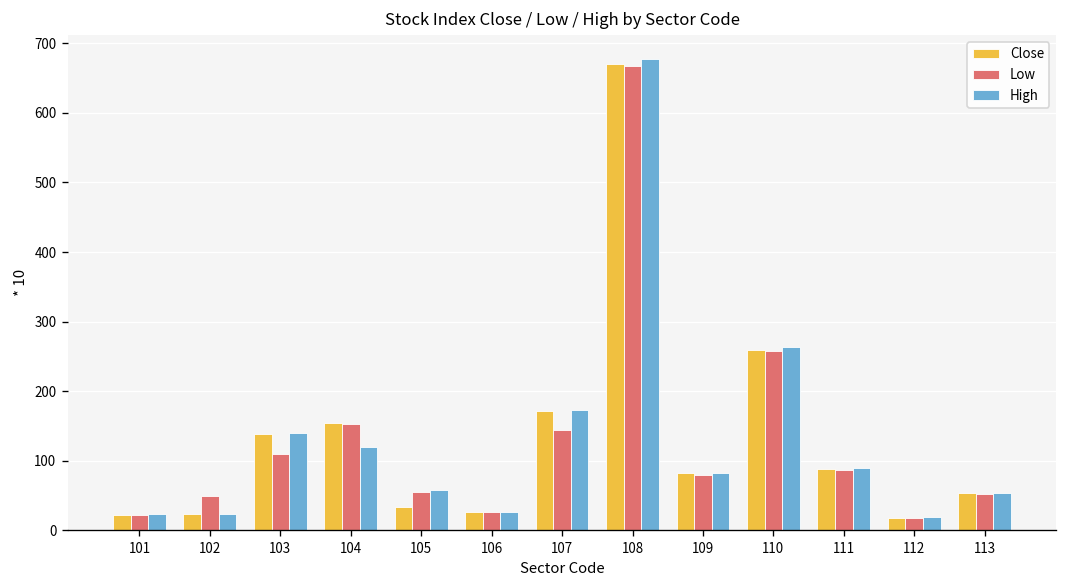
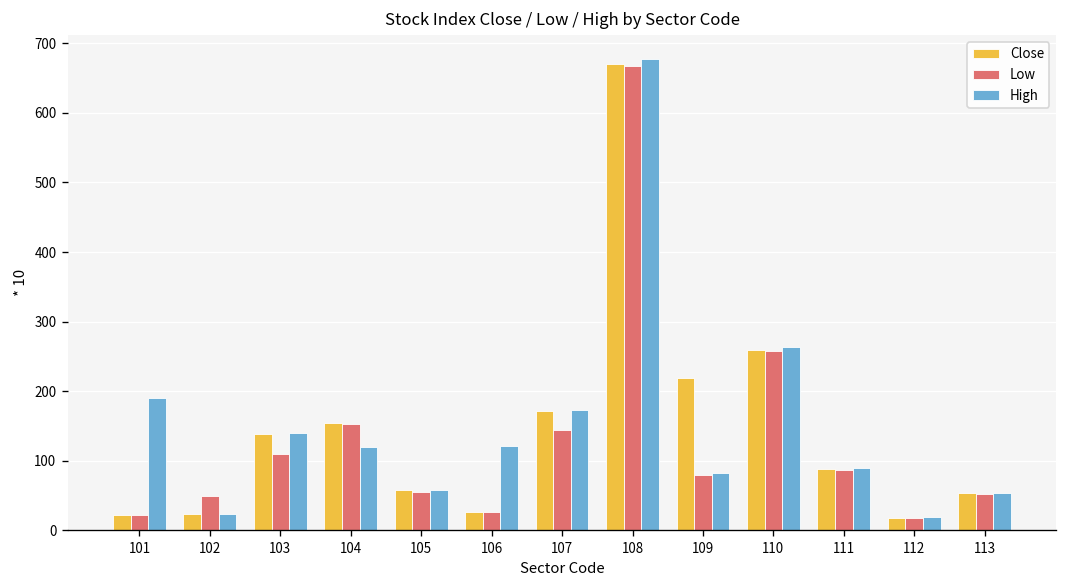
High, 101: 20 -> 190
Close, 105: 30 -> 60
High, 106: 30 -> 120
Close, 109: 80 -> 220
